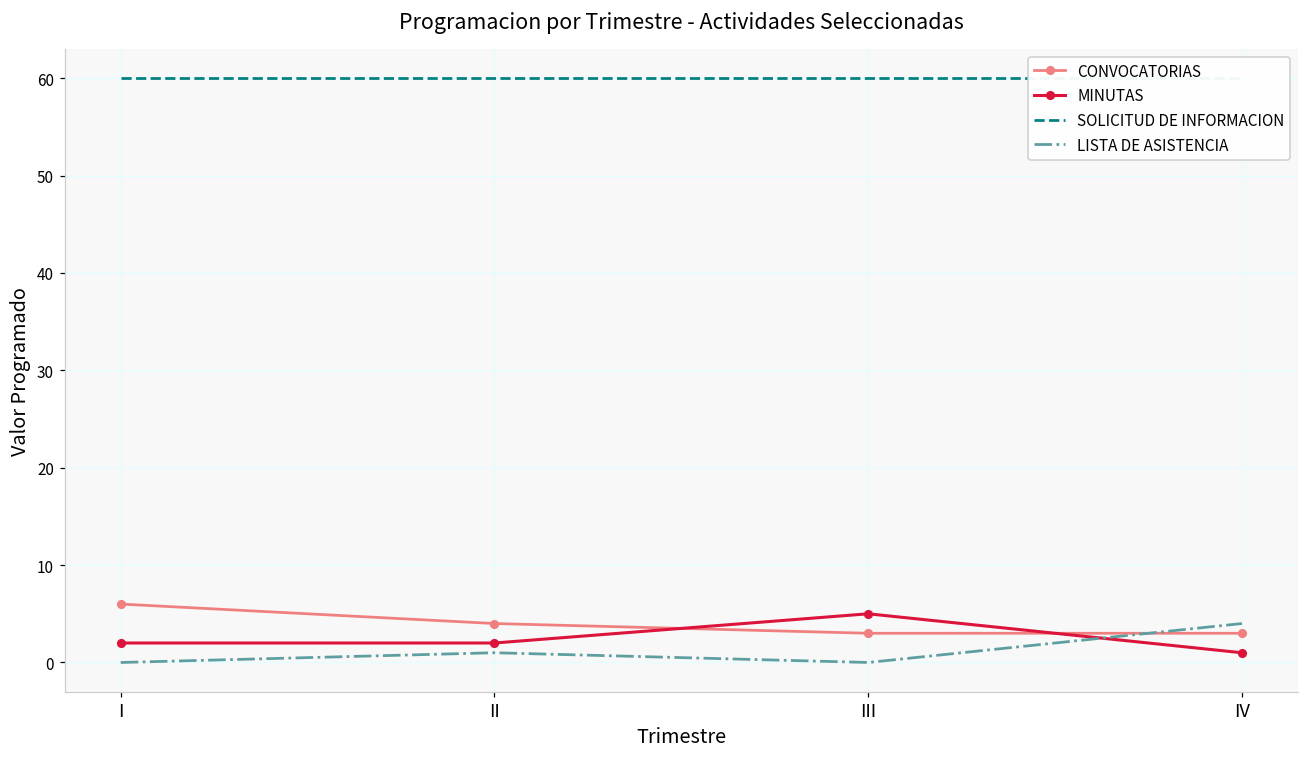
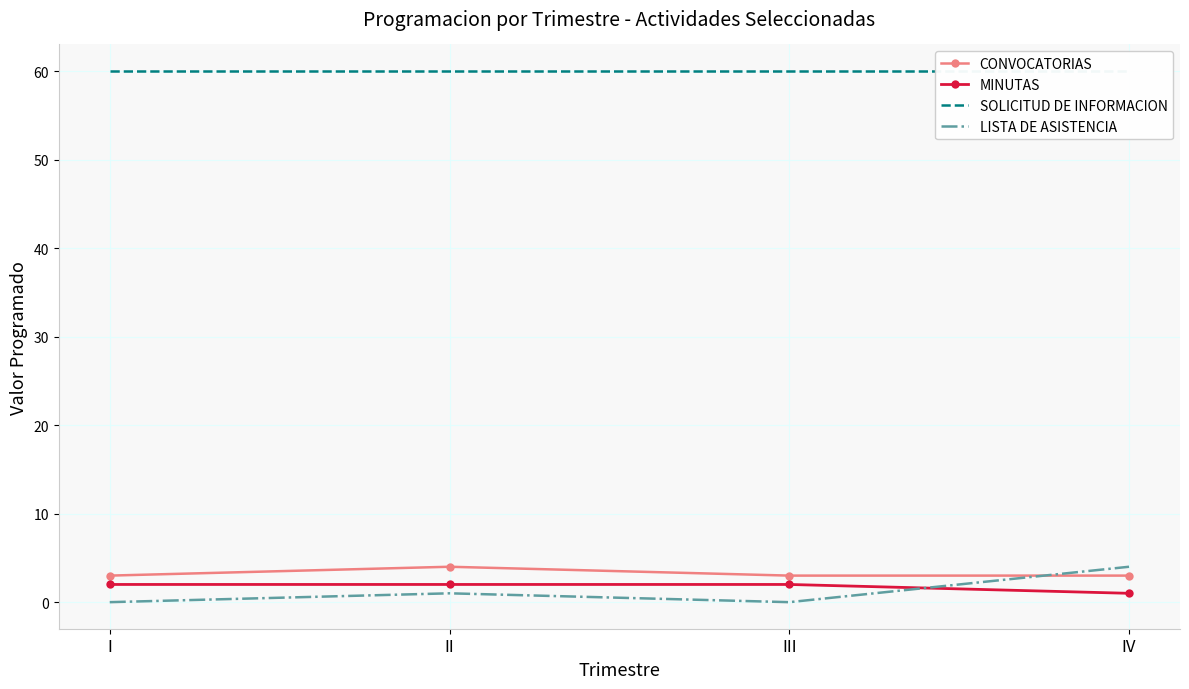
CONVOCATORIAS, I: 6 -> 3
MINUTAS, III: 5 -> 2
